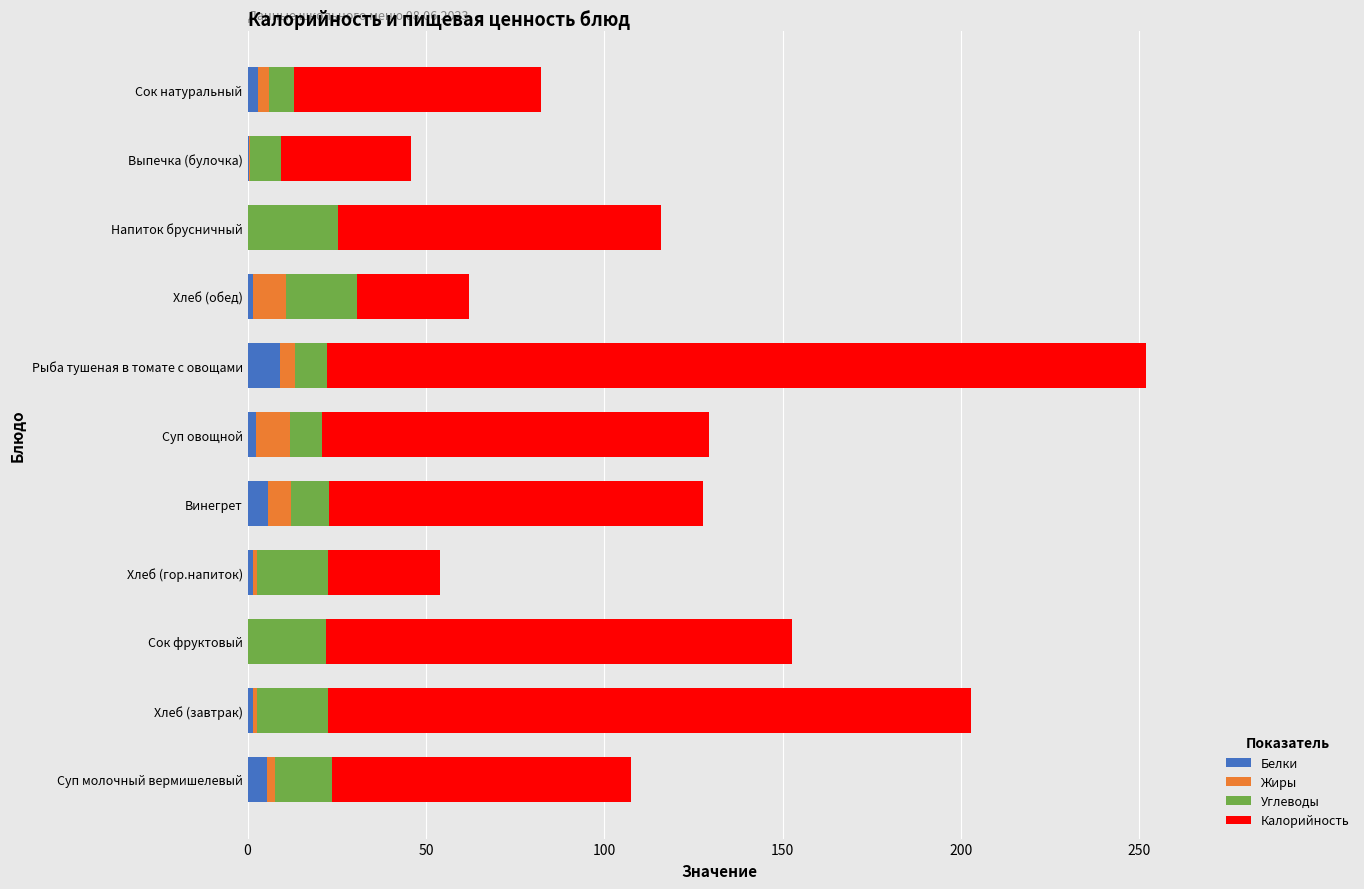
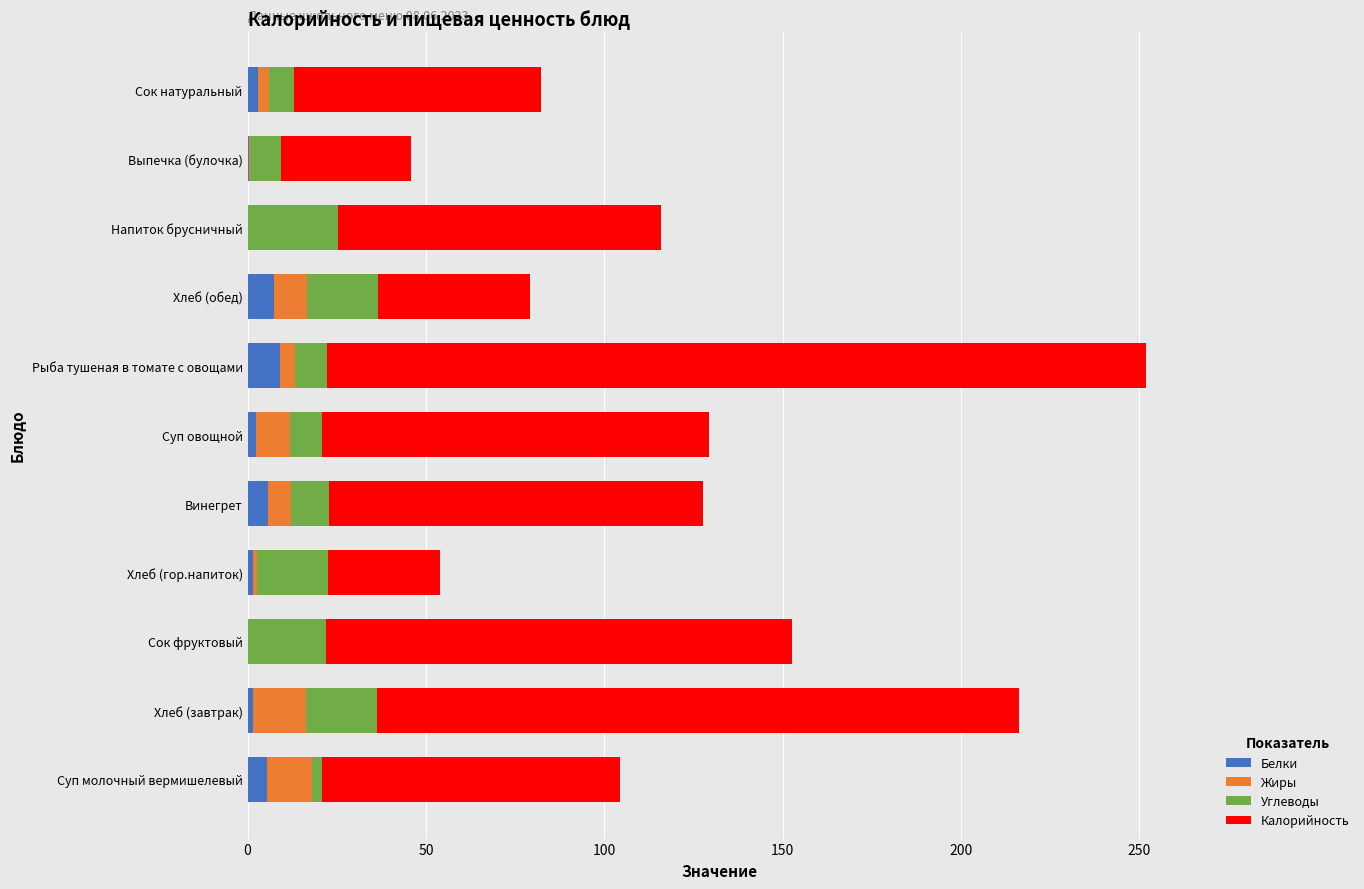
Белки, Хлеб (обед): 2 -> 7
Калорийность, Хлеб (обед): 31 -> 43
Жиры, Хлеб (завтрак): 1 -> 15
Жиры, Суп молочный вермишелевый: 2 -> 13
Углеводы, Суп молочный вермишелевый: 16 -> 3
